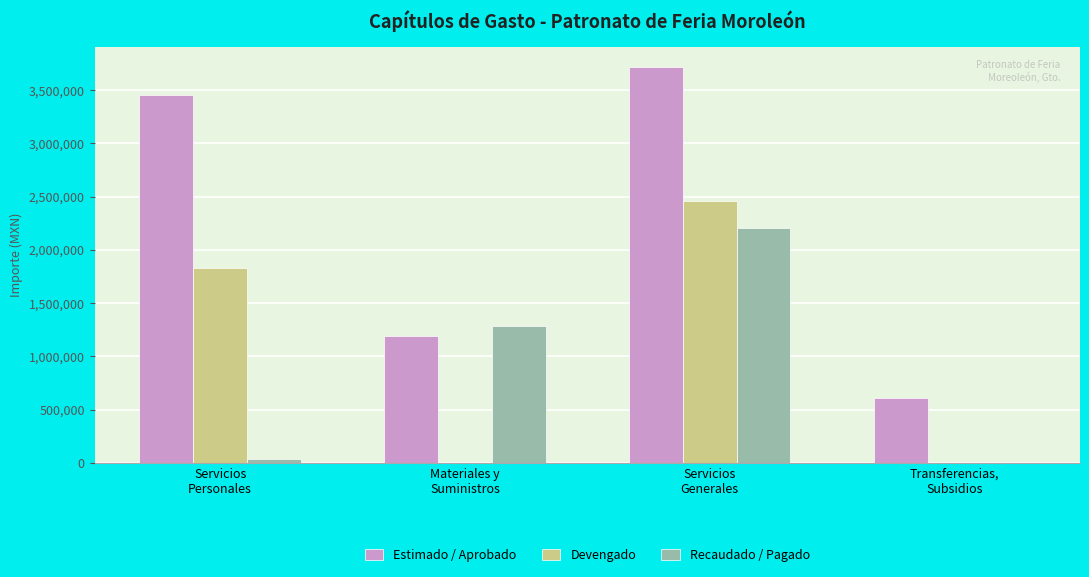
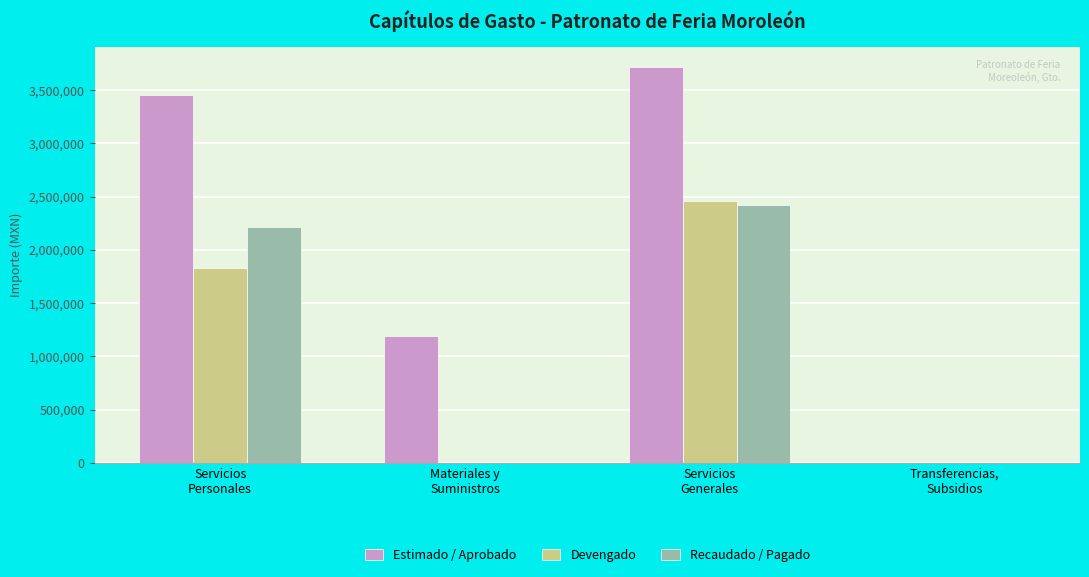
Recaudado / Pagado, Servicios Personales: 40,000 -> 2,210,000
Recaudado / Pagado, Materiales y Suministros: 1,290,000 -> 0
Recaudado / Pagado, Servicios Generales: 2,200,000 -> 2,430,000
Estimado / Aprobado, Transferencias, Subsidios: 610,000 -> 0
